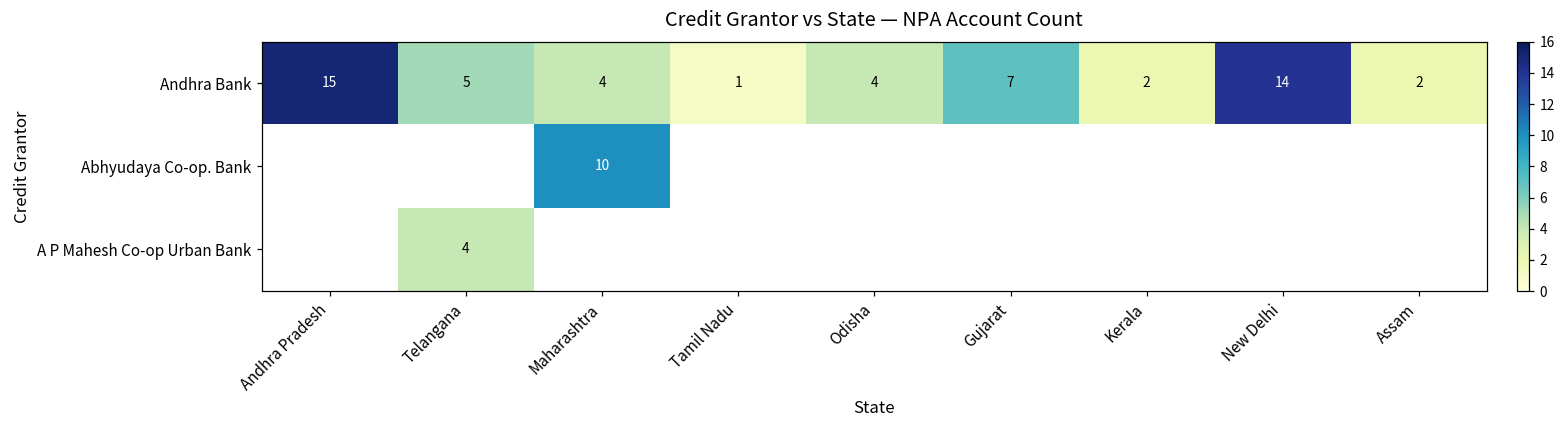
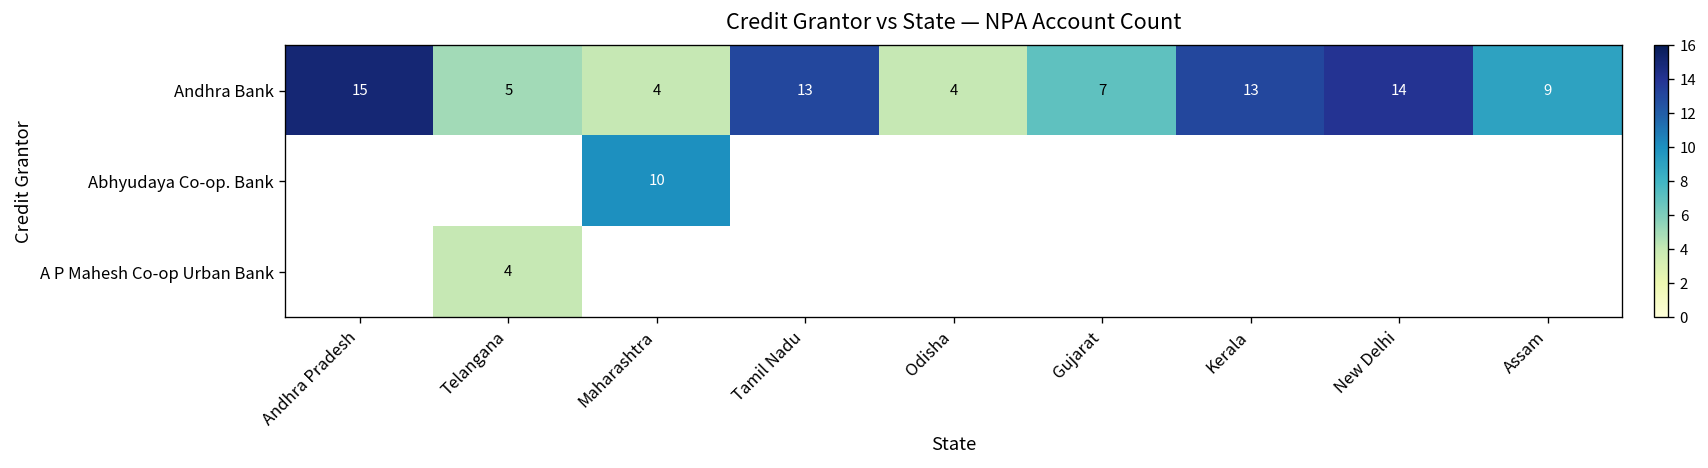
Andhra Bank, Tamil Nadu: 1 -> 13
Andhra Bank, Kerala: 2 -> 13
Andhra Bank, Assam: 2 -> 9
